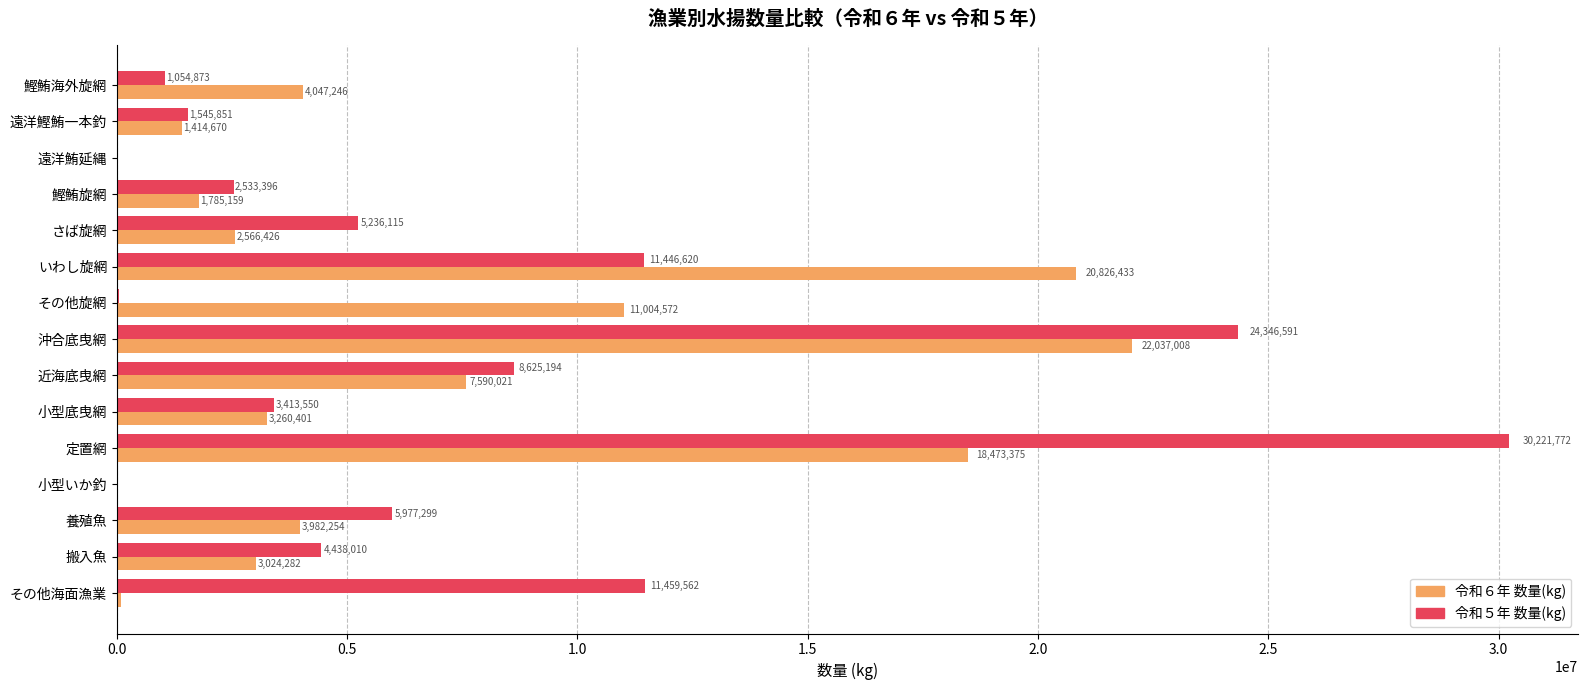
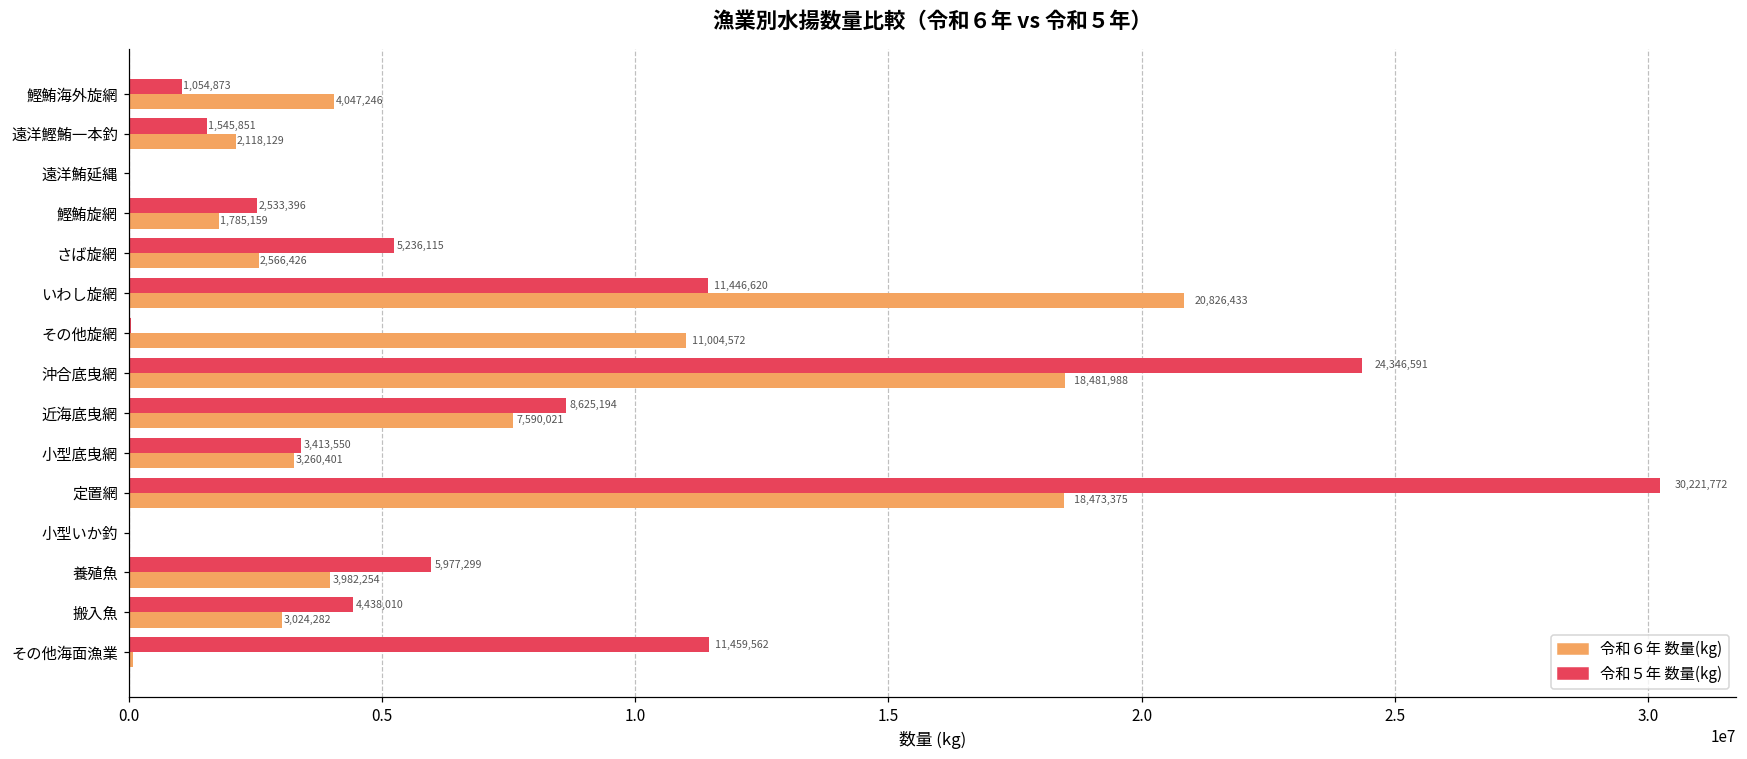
令和６年 数量(kg), 遠洋鰹鮪一本釣: 1,414,670 -> 2,118,129
令和６年 数量(kg), 沖合底曳網: 22,037,008 -> 18,481,988
